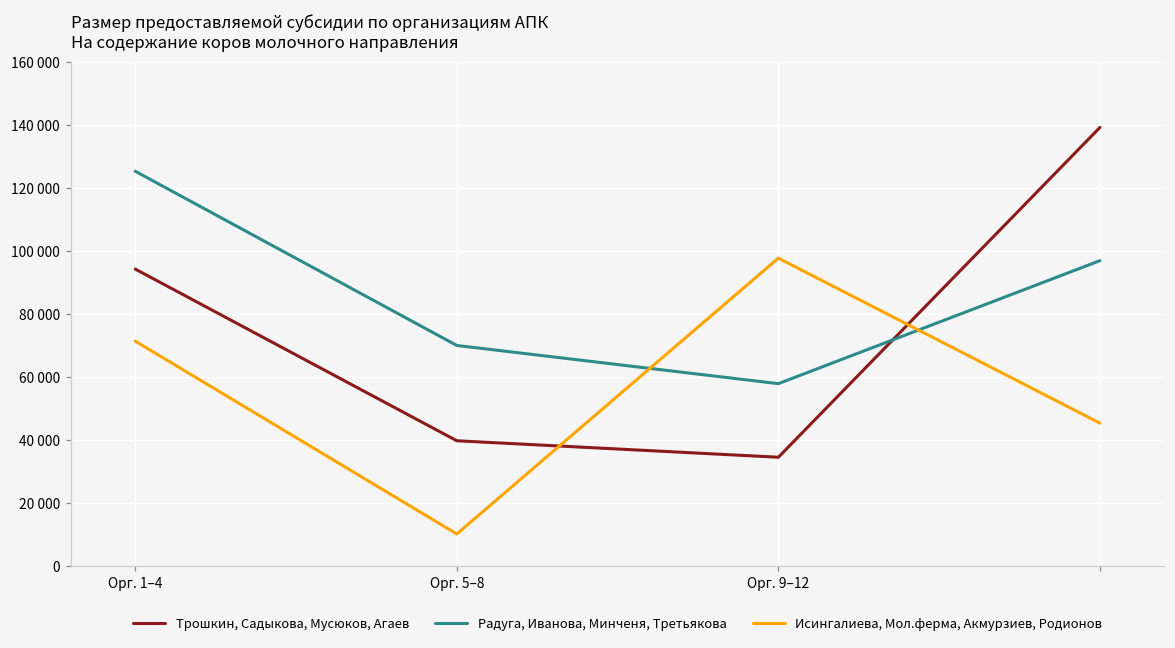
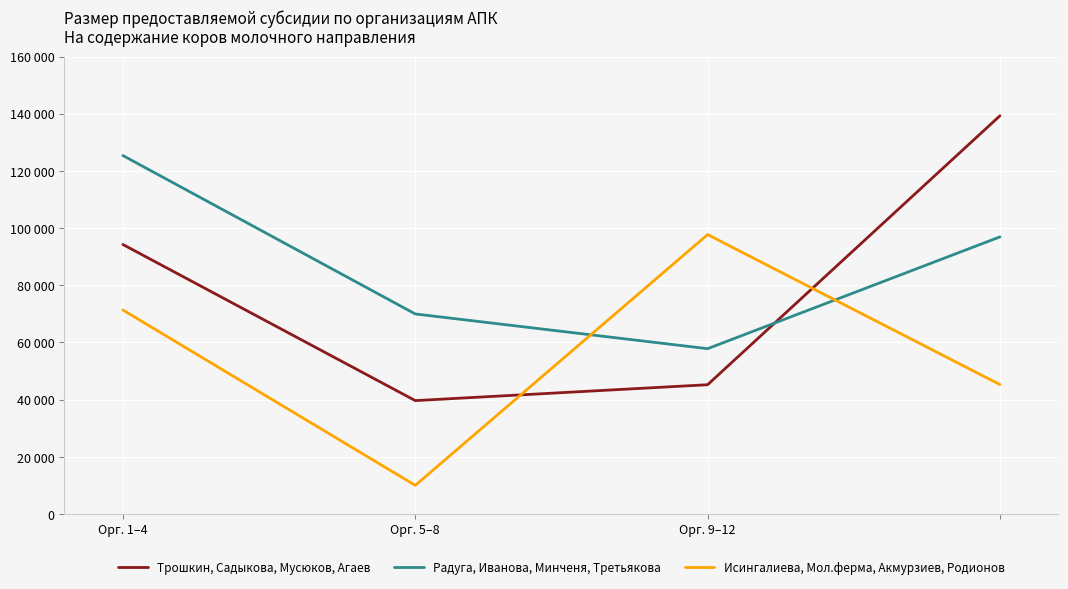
Трошкин, Садыкова, Мусюков, Агаев, Орг. 9–12: 34000 -> 45000
